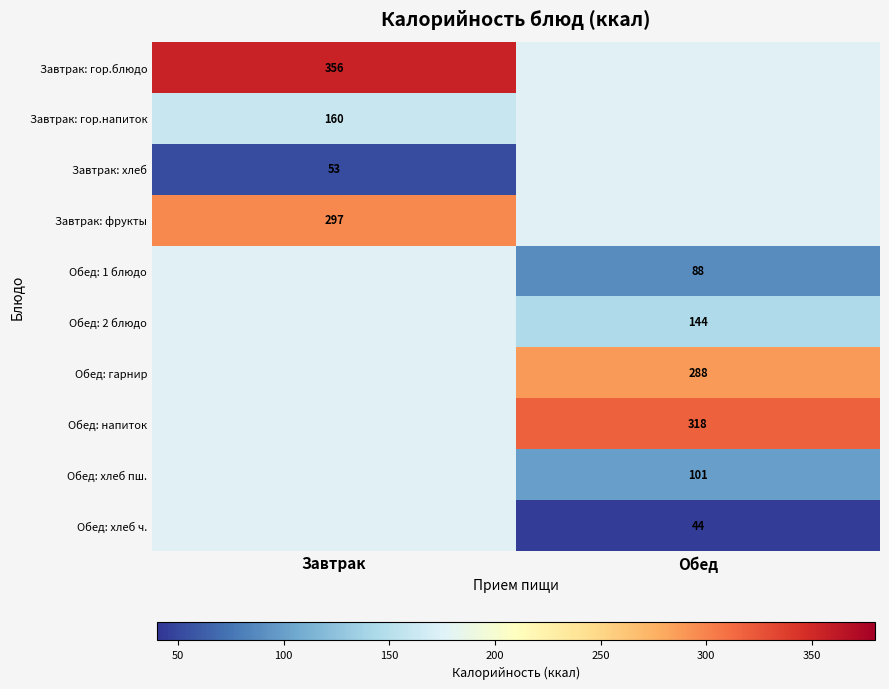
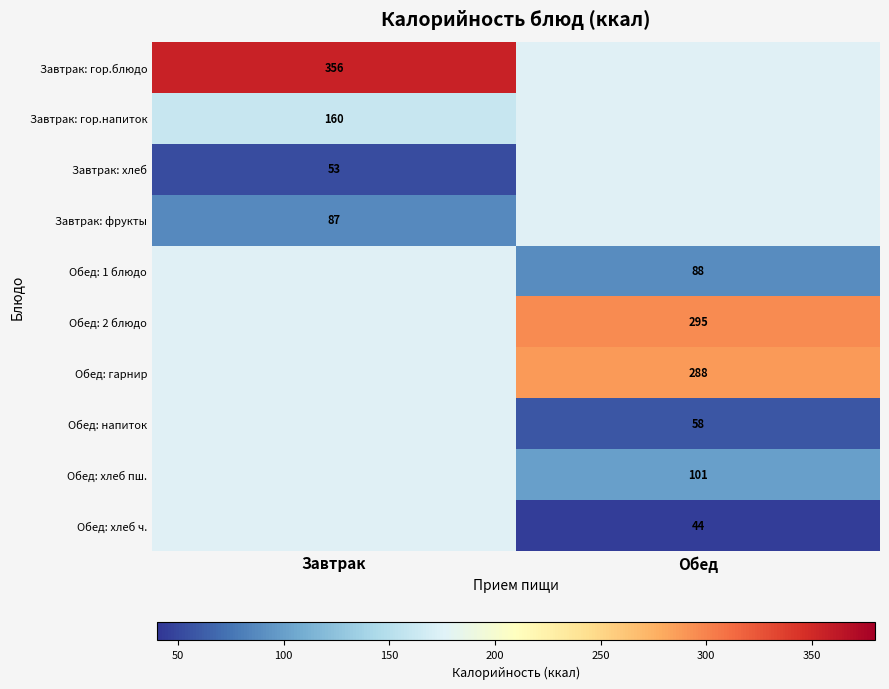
Завтрак: фрукты, Завтрак: 297 -> 87
Обед: 2 блюдо, Обед: 144 -> 295
Обед: напиток, Обед: 318 -> 58
